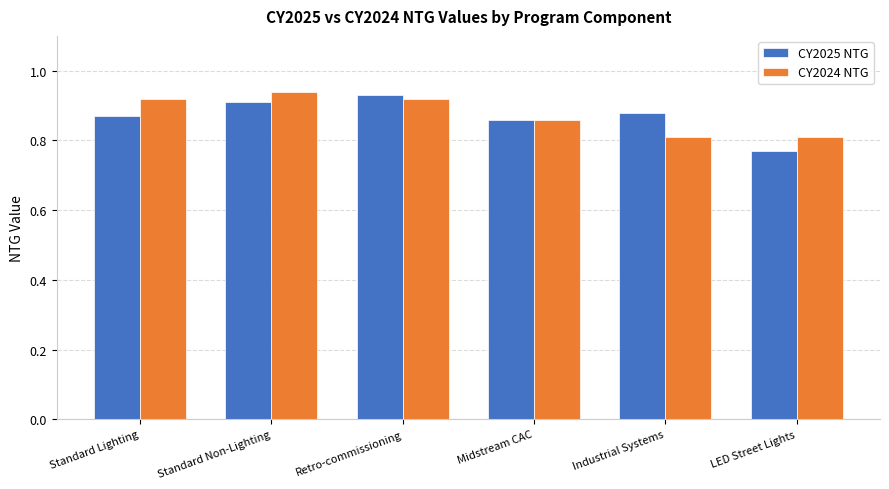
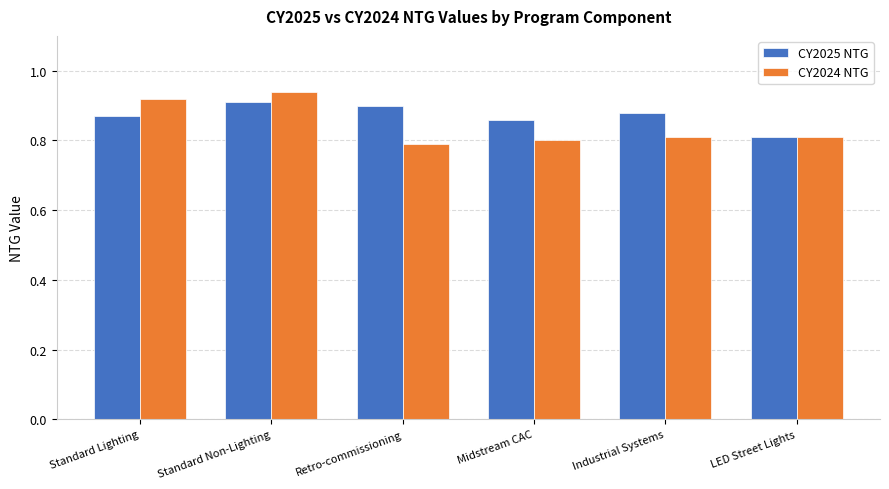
CY2025 NTG, Retro-commissioning: 0.93 -> 0.90
CY2024 NTG, Retro-commissioning: 0.92 -> 0.79
CY2024 NTG, Midstream CAC: 0.86 -> 0.80
CY2025 NTG, LED Street Lights: 0.77 -> 0.81
